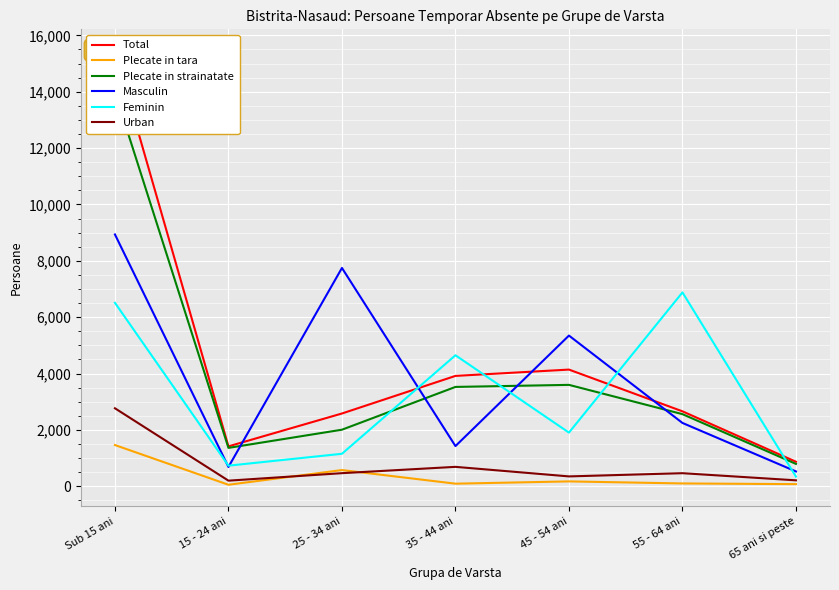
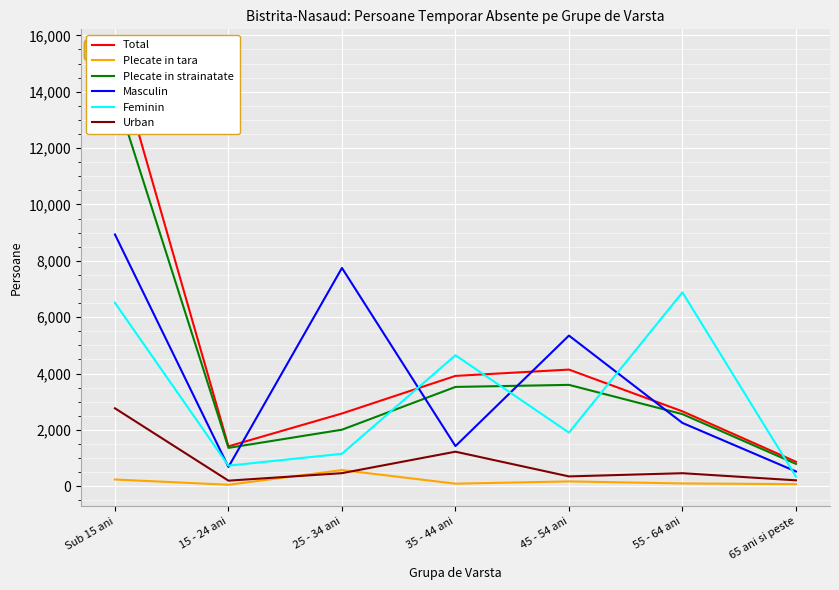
Plecate in tara, Sub 15 ani: 1,500 -> 200
Urban, 35 - 44 ani: 700 -> 1,200
